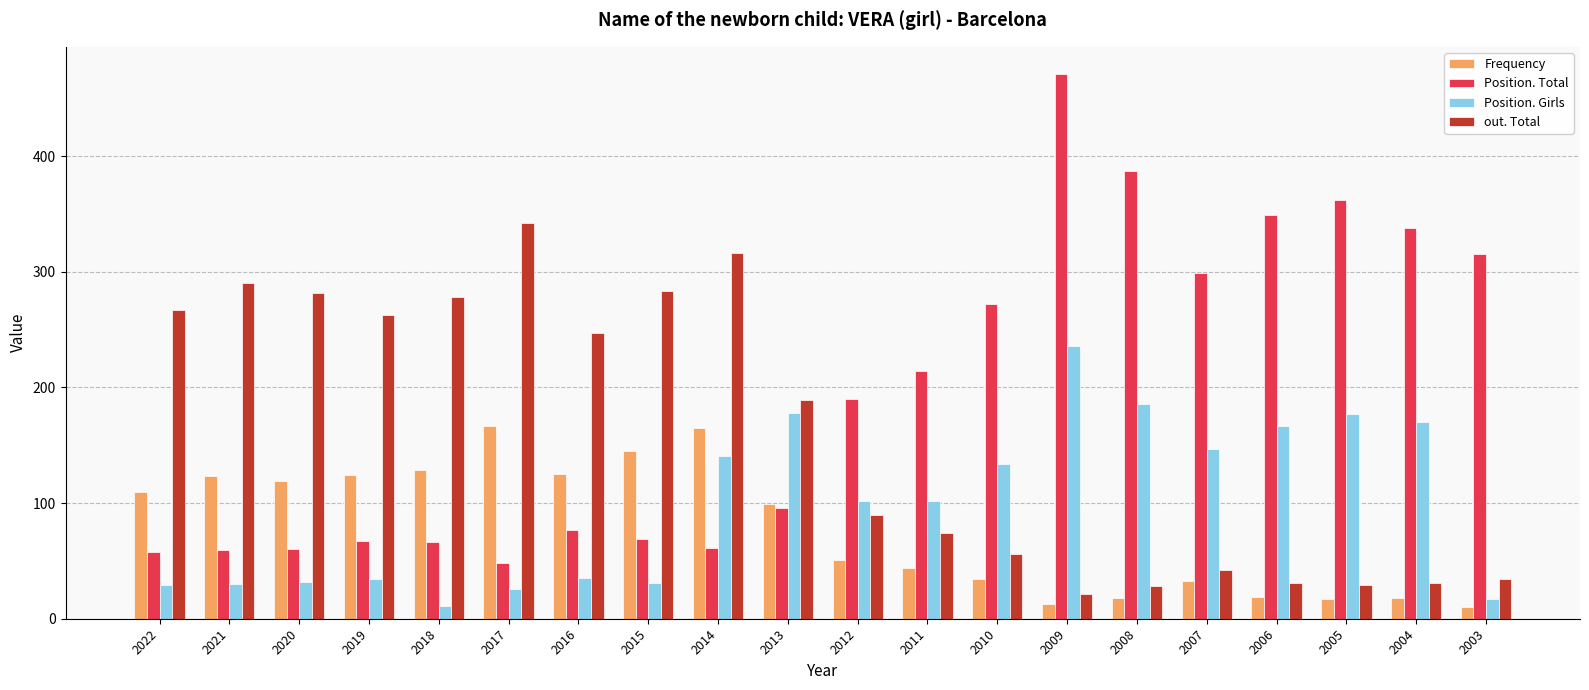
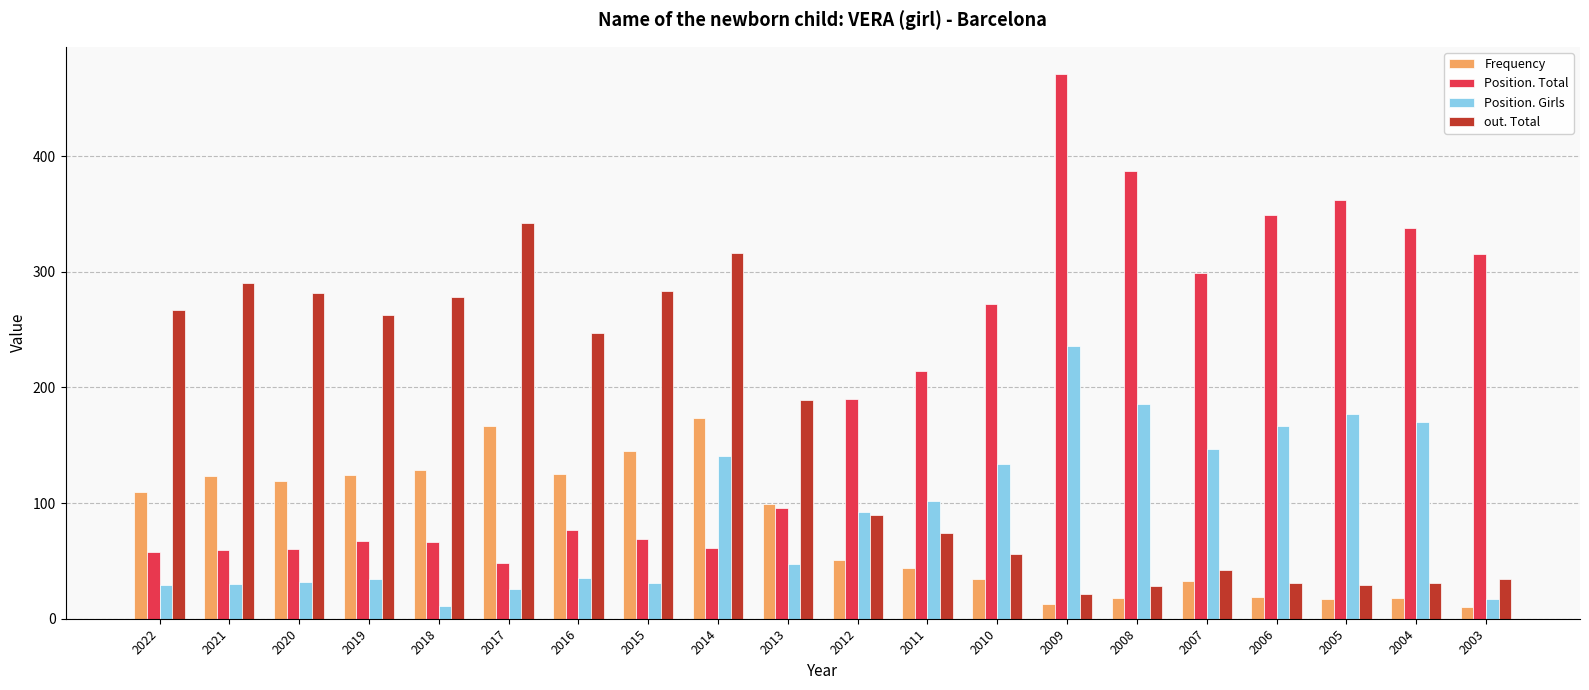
Frequency, 2014: 165 -> 174
Position. Girls, 2013: 178 -> 47
Position. Girls, 2012: 102 -> 92
